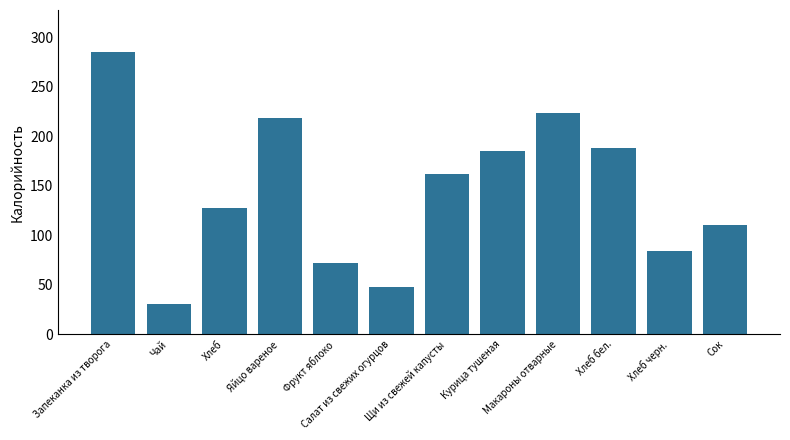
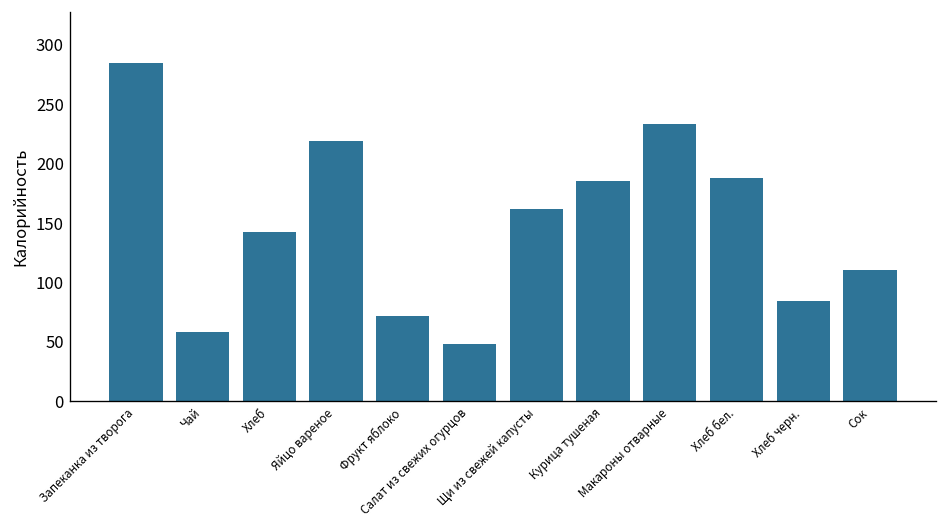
Чай: 30 -> 60
Хлеб: 130 -> 140
Макароны отварные: 220 -> 230
